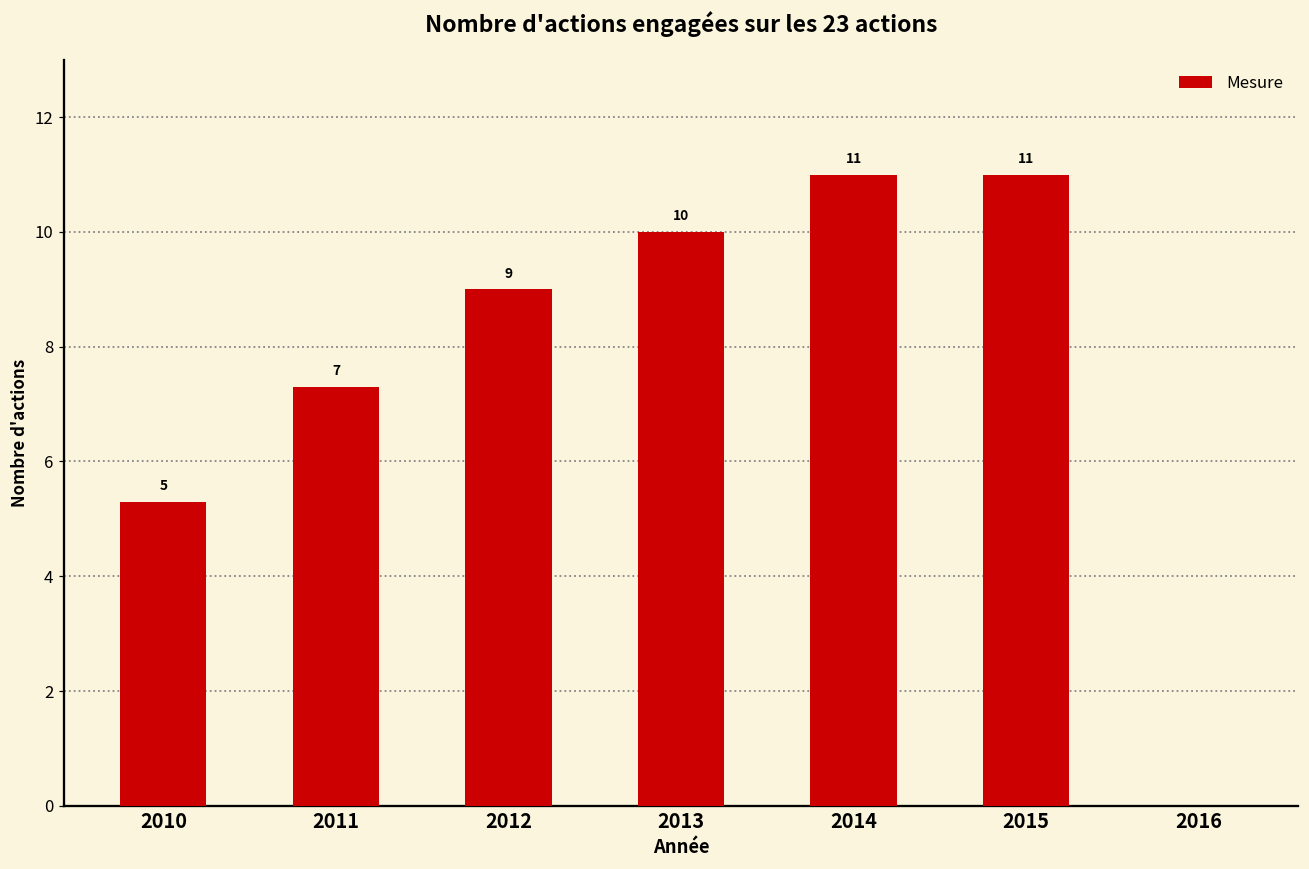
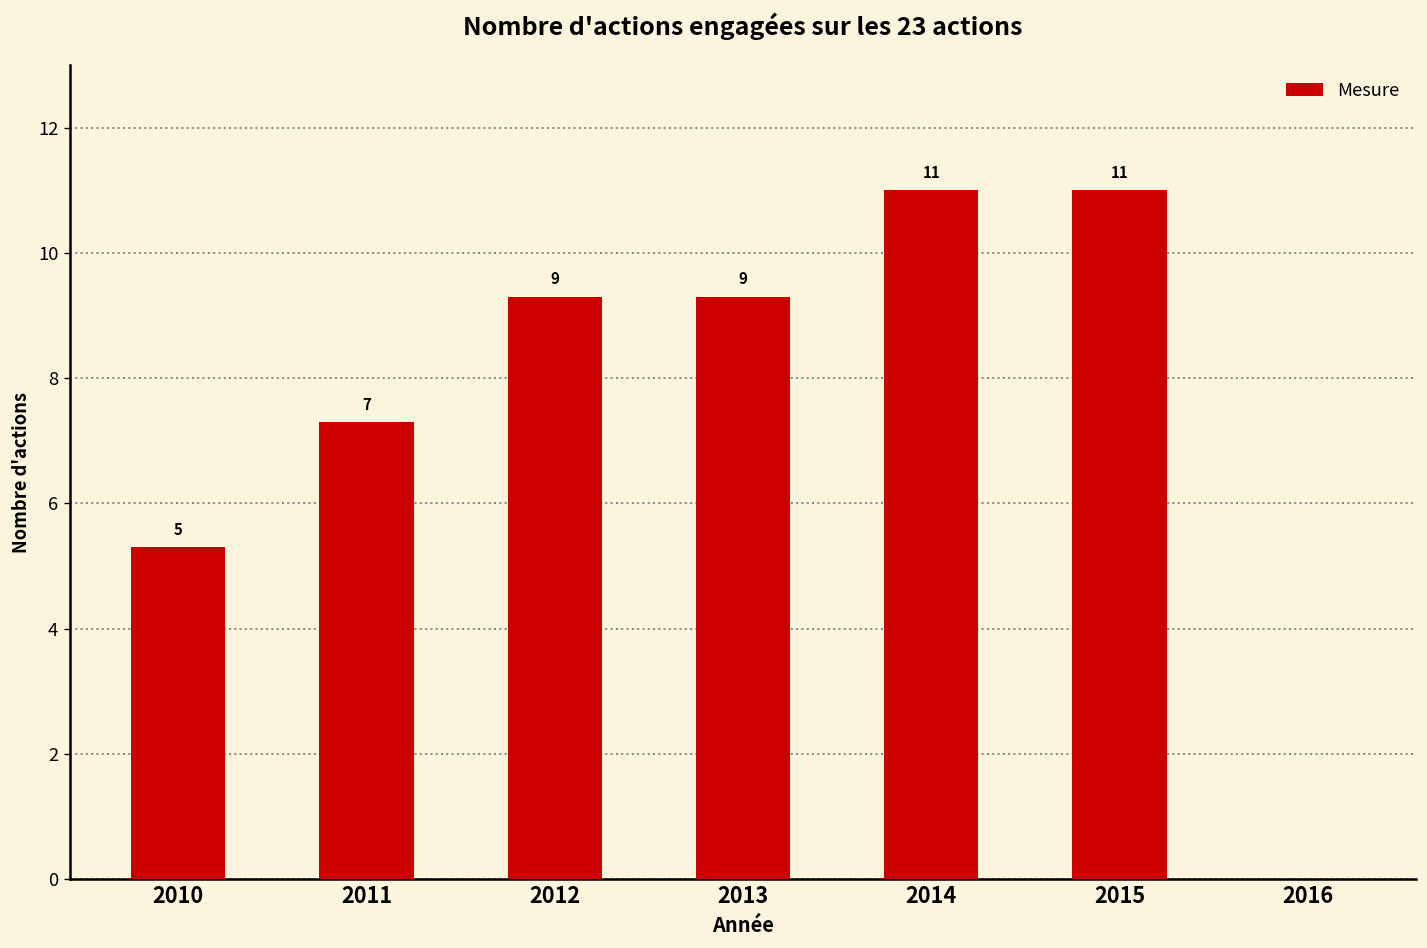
2012: 9.0 -> 9.3
2013: 10 -> 9
